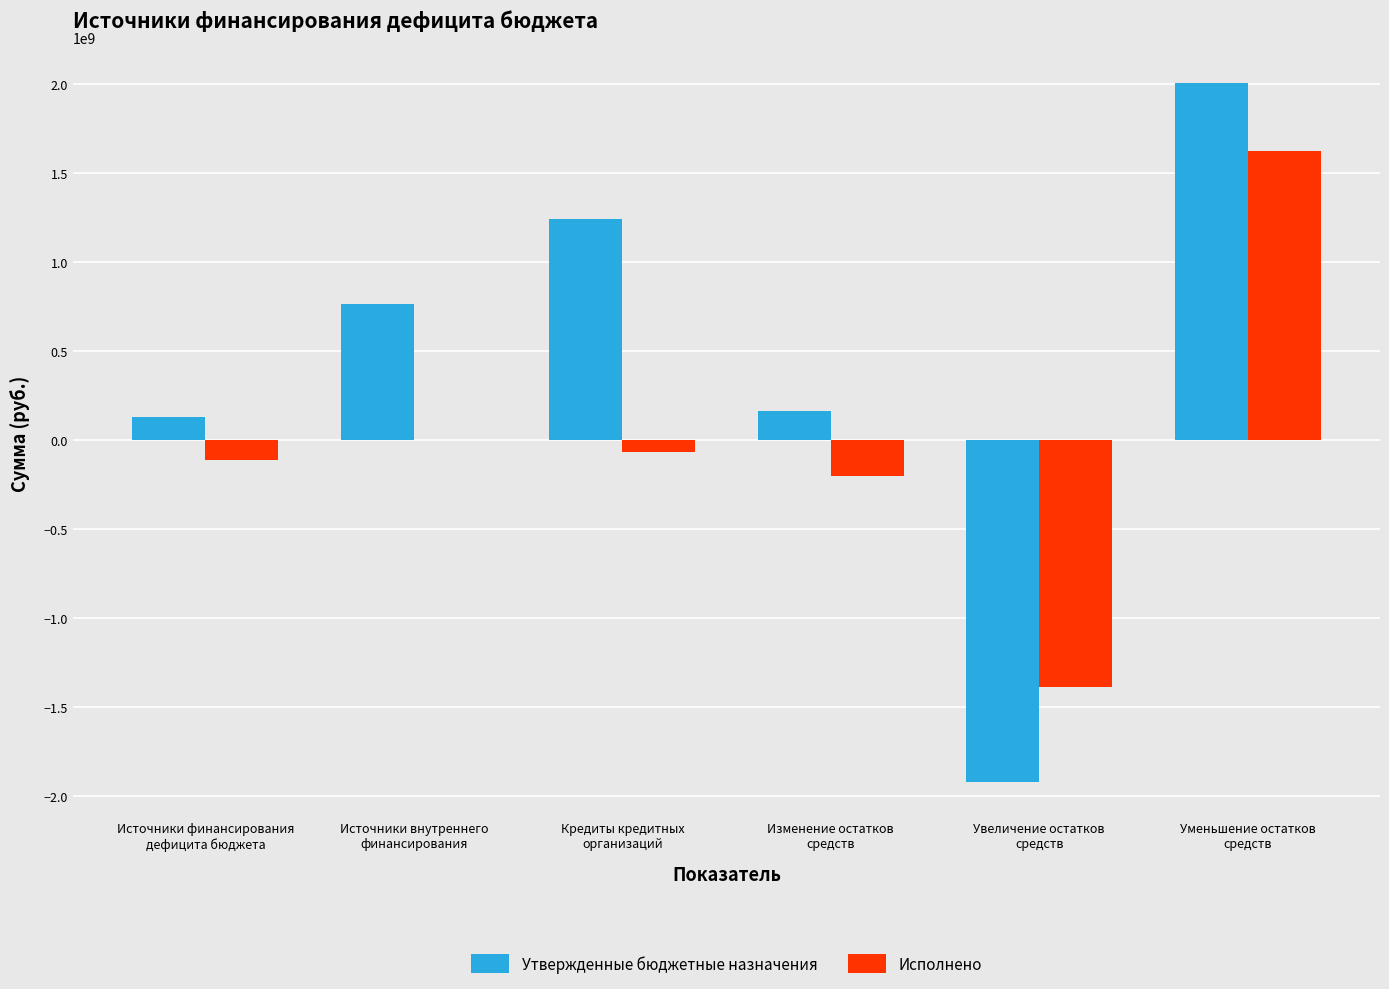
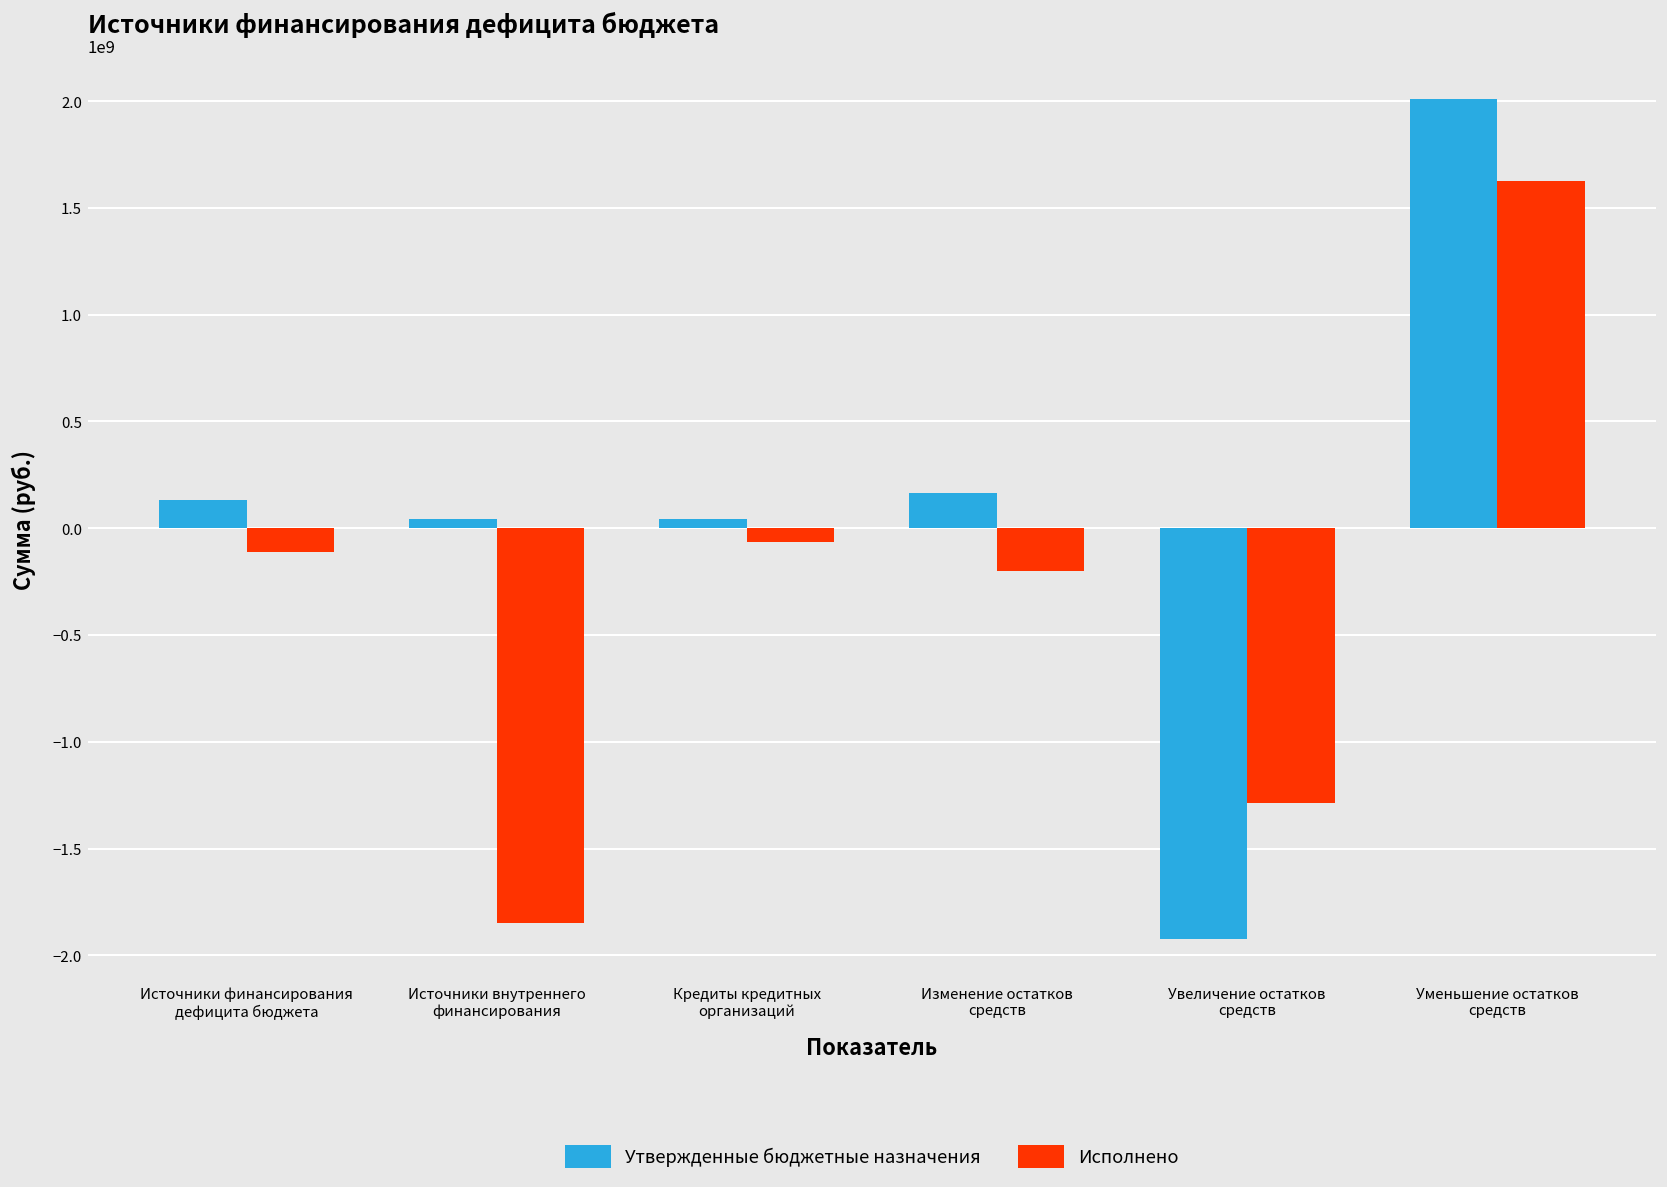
Утвержденные бюджетные назначения, Источники внутреннего финансирования: 770000000 -> 50000000
Исполнено, Источники внутреннего финансирования: 0 -> -1850000000
Утвержденные бюджетные назначения, Кредиты кредитных организаций: 1240000000 -> 50000000
Исполнено, Увеличение остатков средств: -1390000000 -> -1290000000
